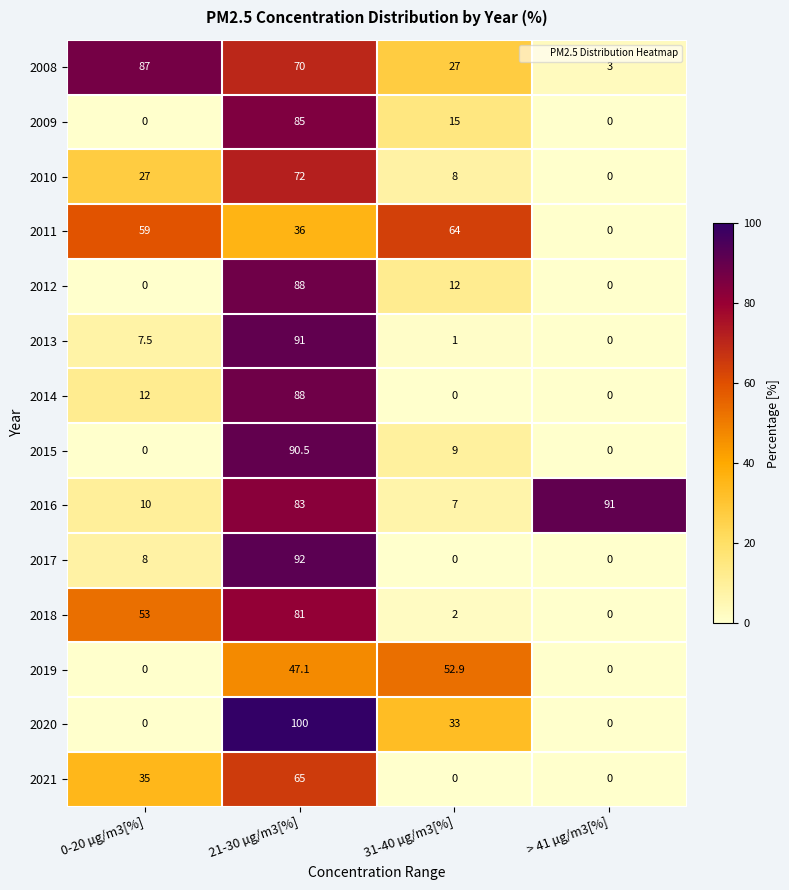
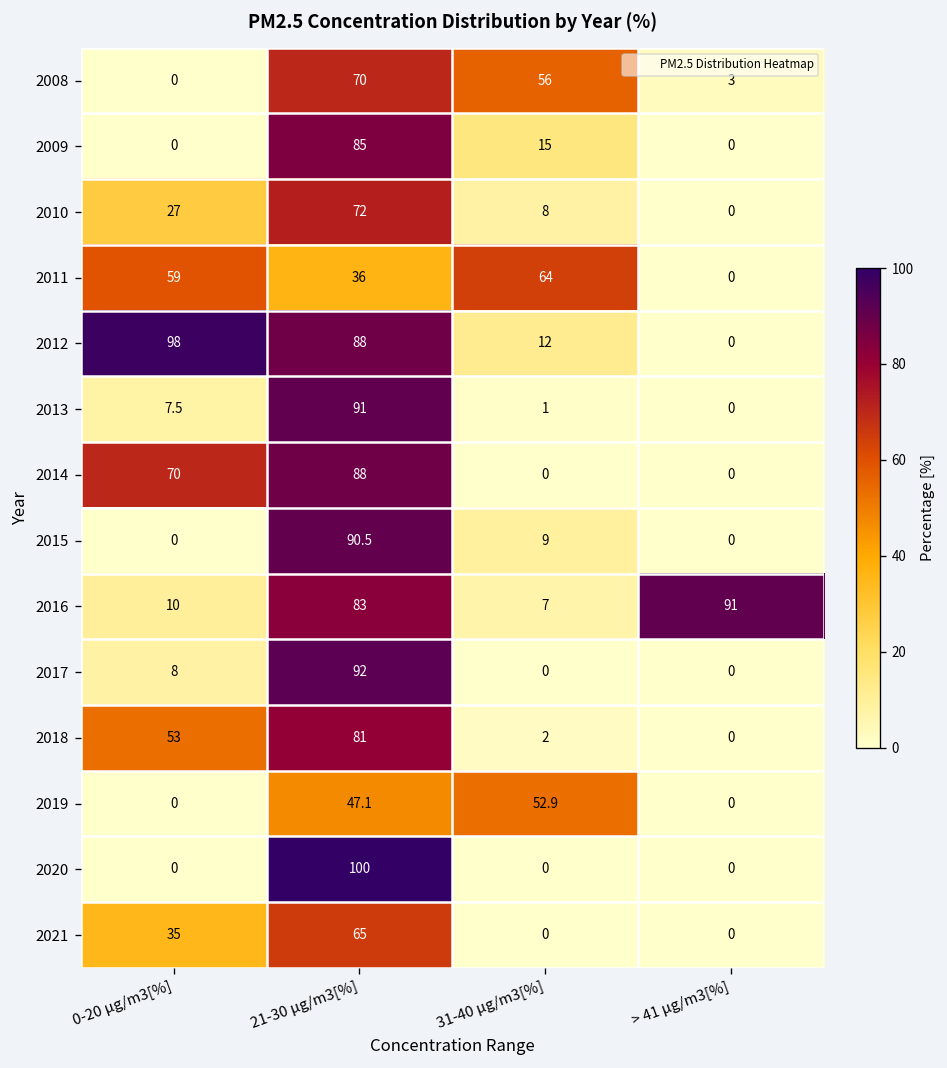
2008, 0-20 µg/m3[%]: 87 -> 0
2008, 31-40 µg/m3[%]: 27 -> 56
2012, 0-20 µg/m3[%]: 0 -> 98
2014, 0-20 µg/m3[%]: 12 -> 70
2020, 31-40 µg/m3[%]: 33 -> 0
